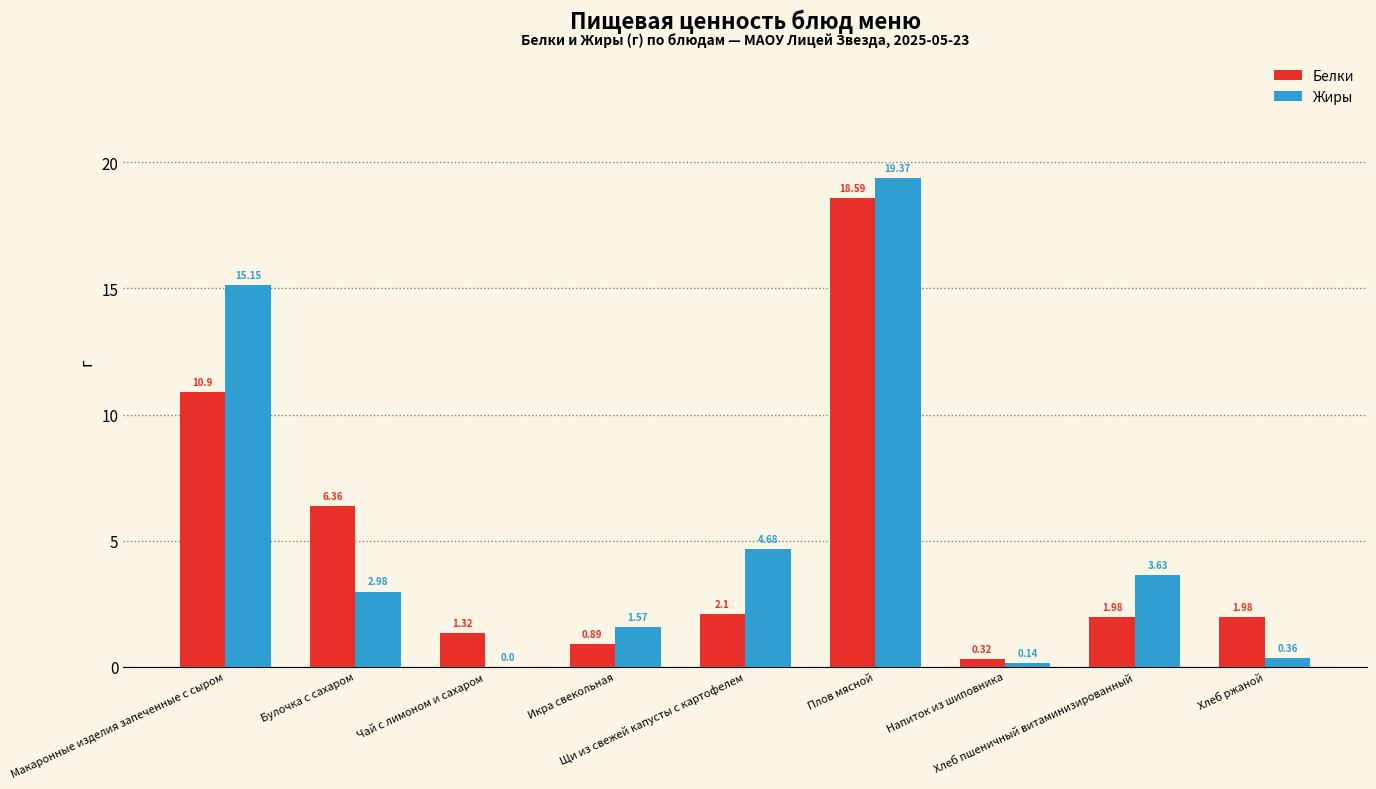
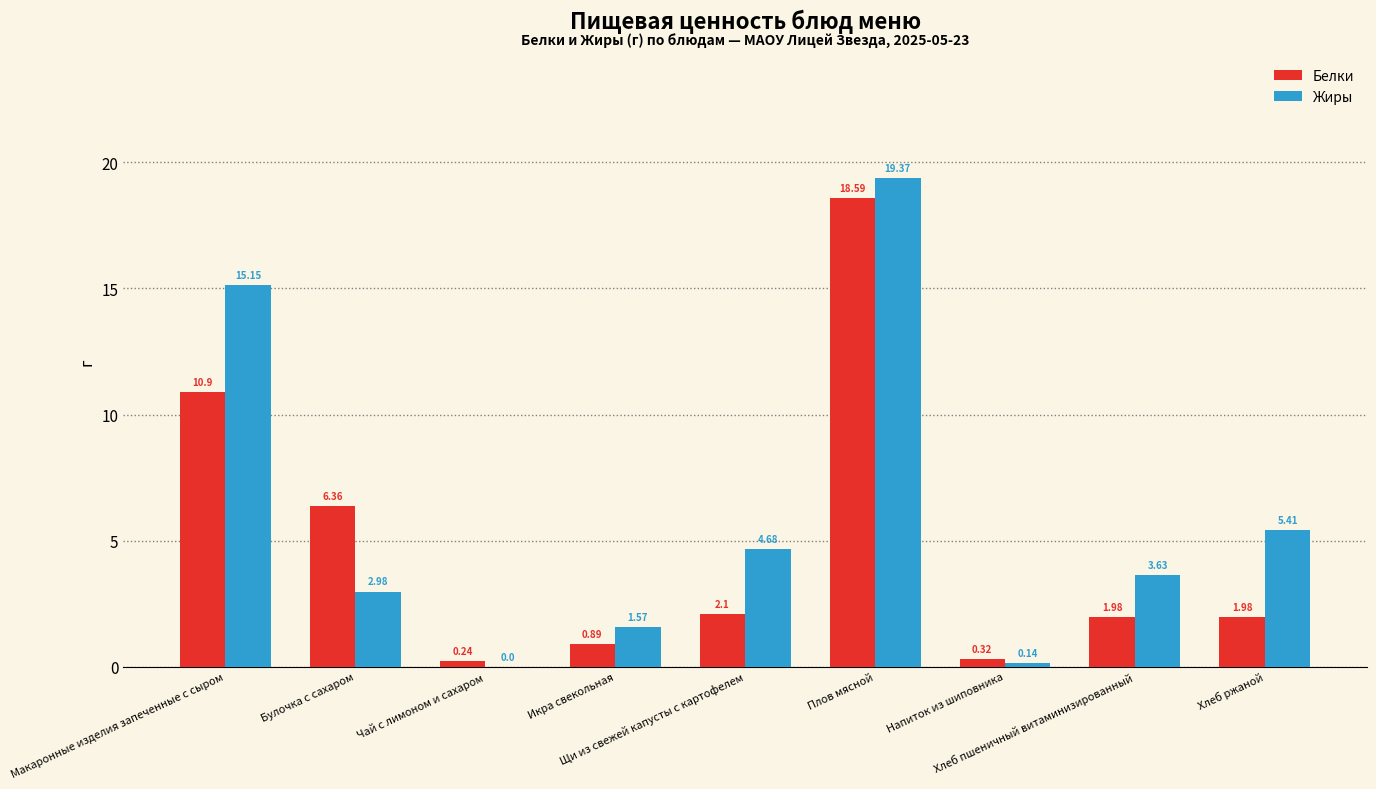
Белки, Чай с лимоном и сахаром: 1.32 -> 0.24
Жиры, Хлеб ржаной: 0.36 -> 5.41
